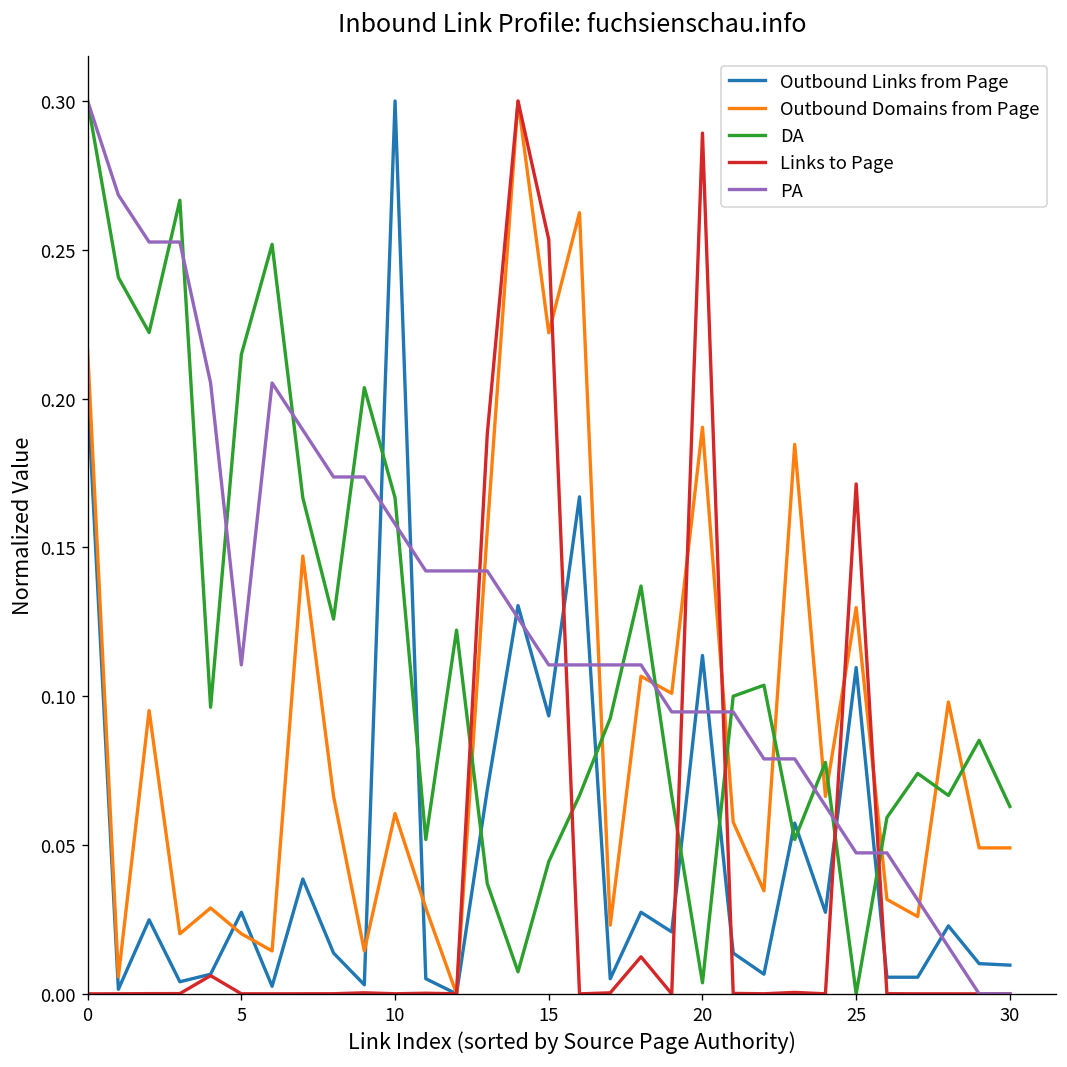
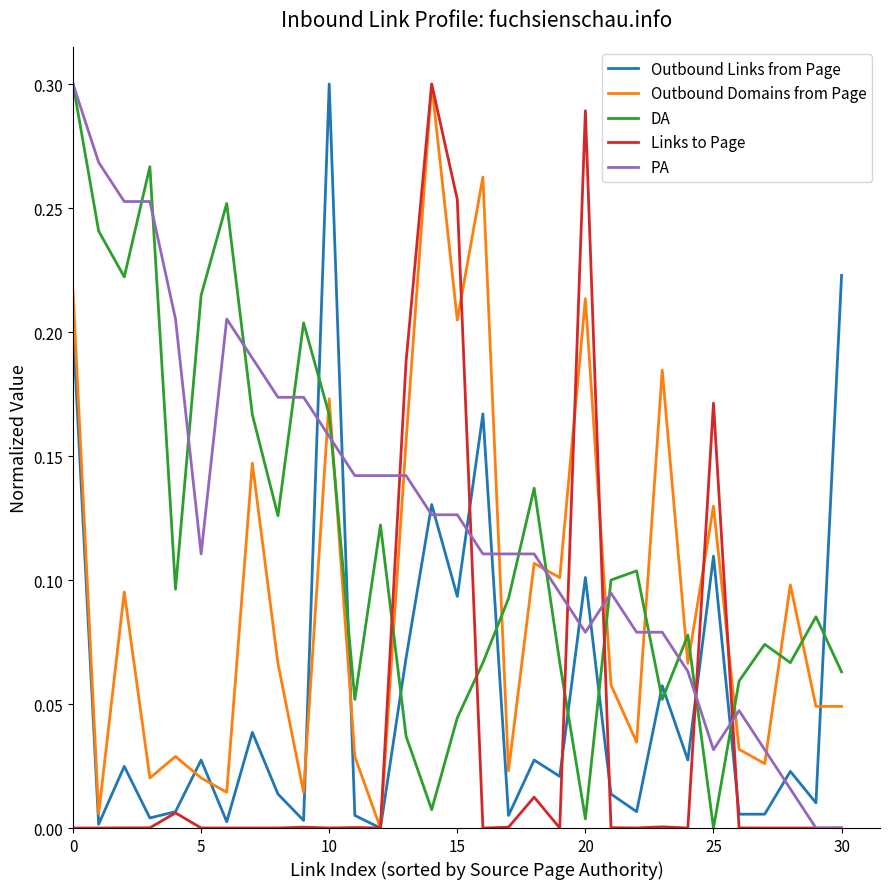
Outbound Domains from Page, 10: 0.061 -> 0.173
Outbound Domains from Page, 15: 0.222 -> 0.205
PA, 15: 0.111 -> 0.126
Outbound Links from Page, 20: 0.114 -> 0.101
Outbound Domains from Page, 20: 0.190 -> 0.213
PA, 20: 0.095 -> 0.079
PA, 25: 0.047 -> 0.032
Outbound Links from Page, 30: 0.010 -> 0.223
